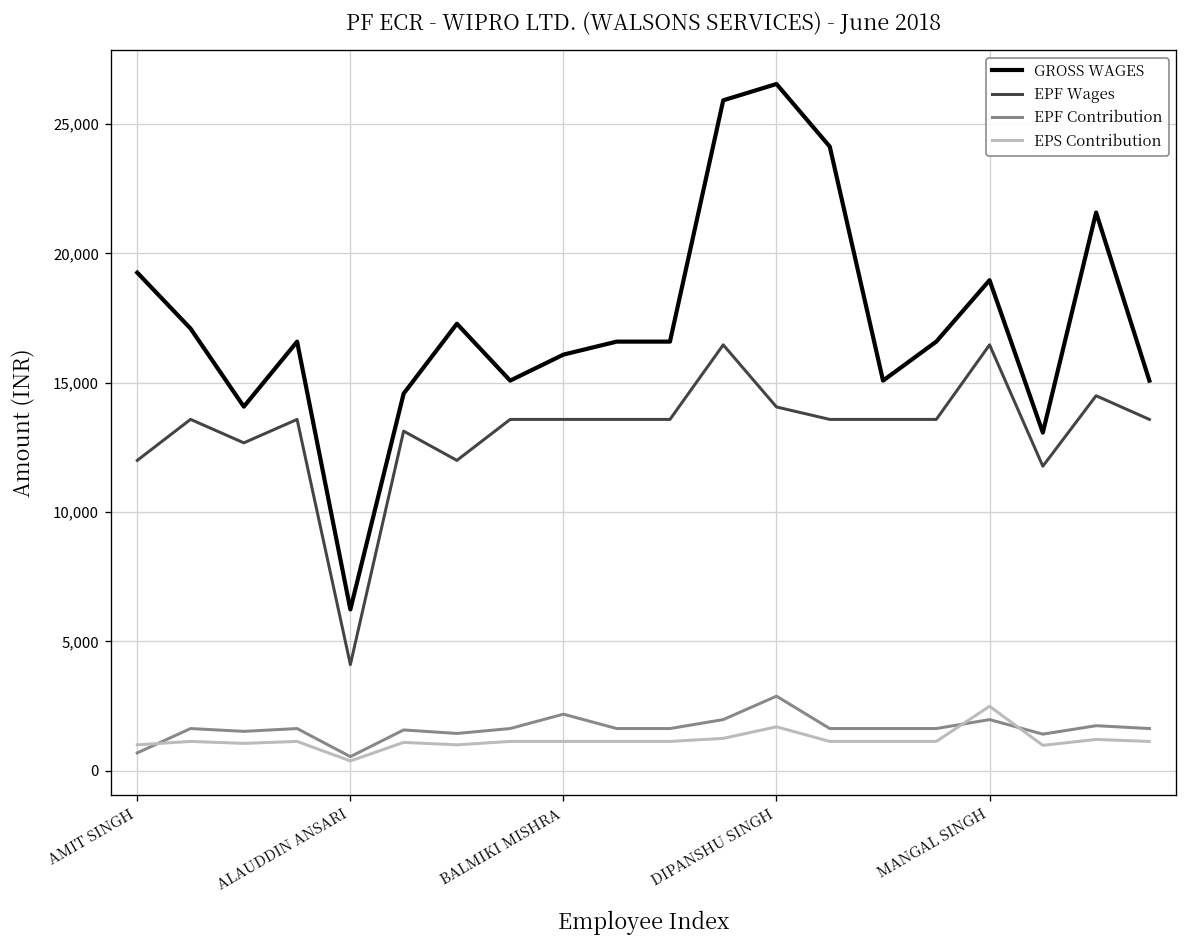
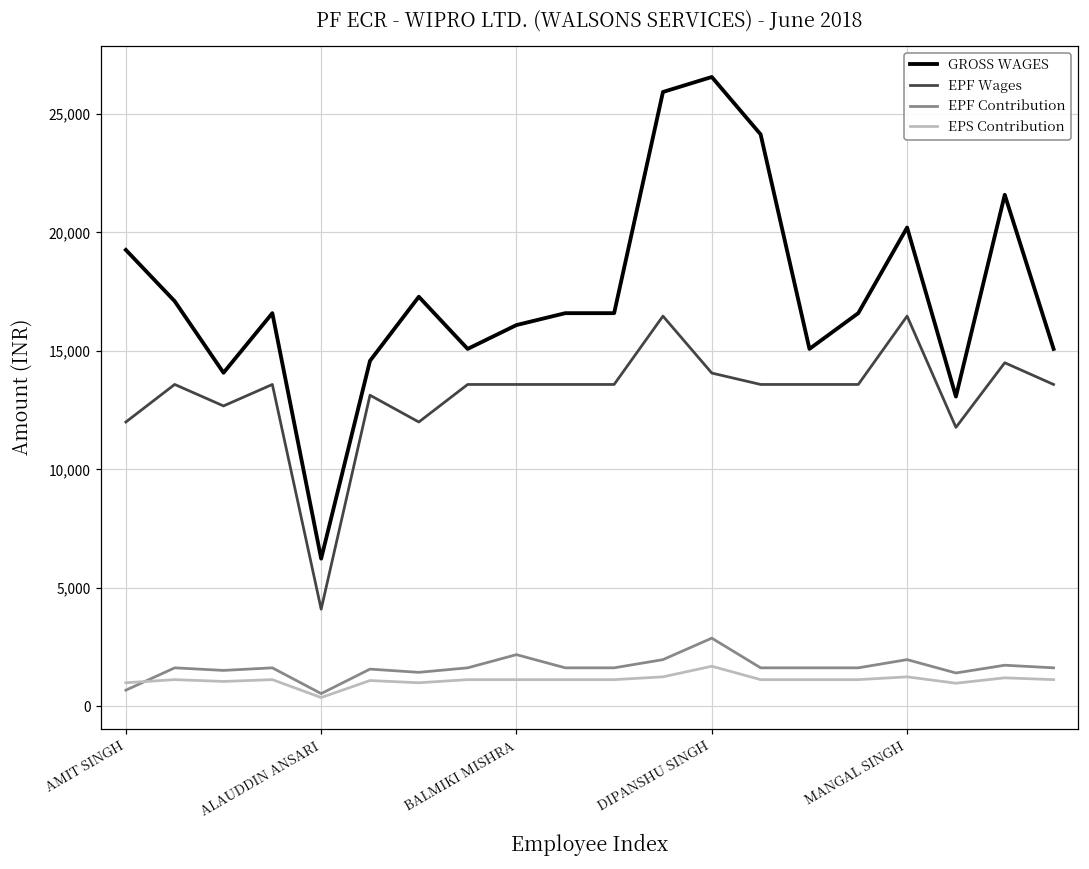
GROSS WAGES, MANGAL SINGH: 19,000 -> 20,200
EPS Contribution, MANGAL SINGH: 2,500 -> 1,300
